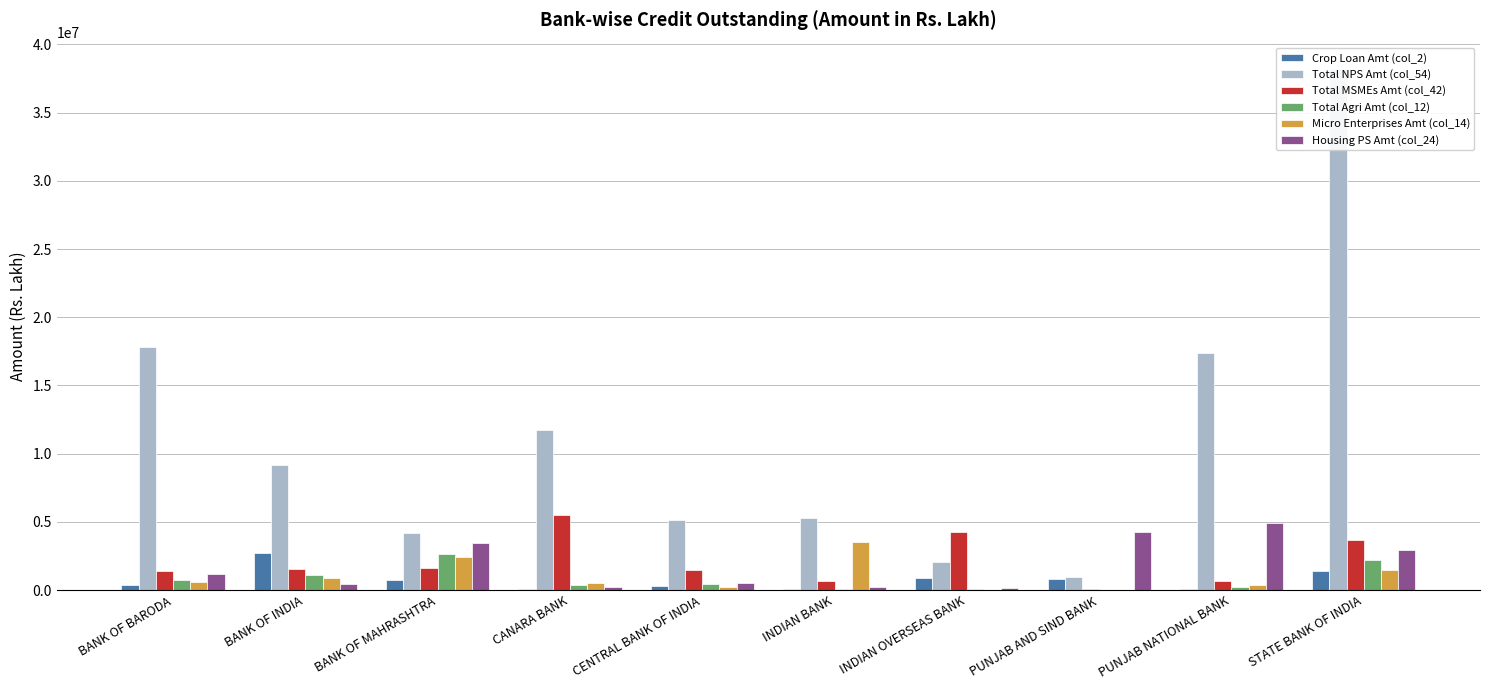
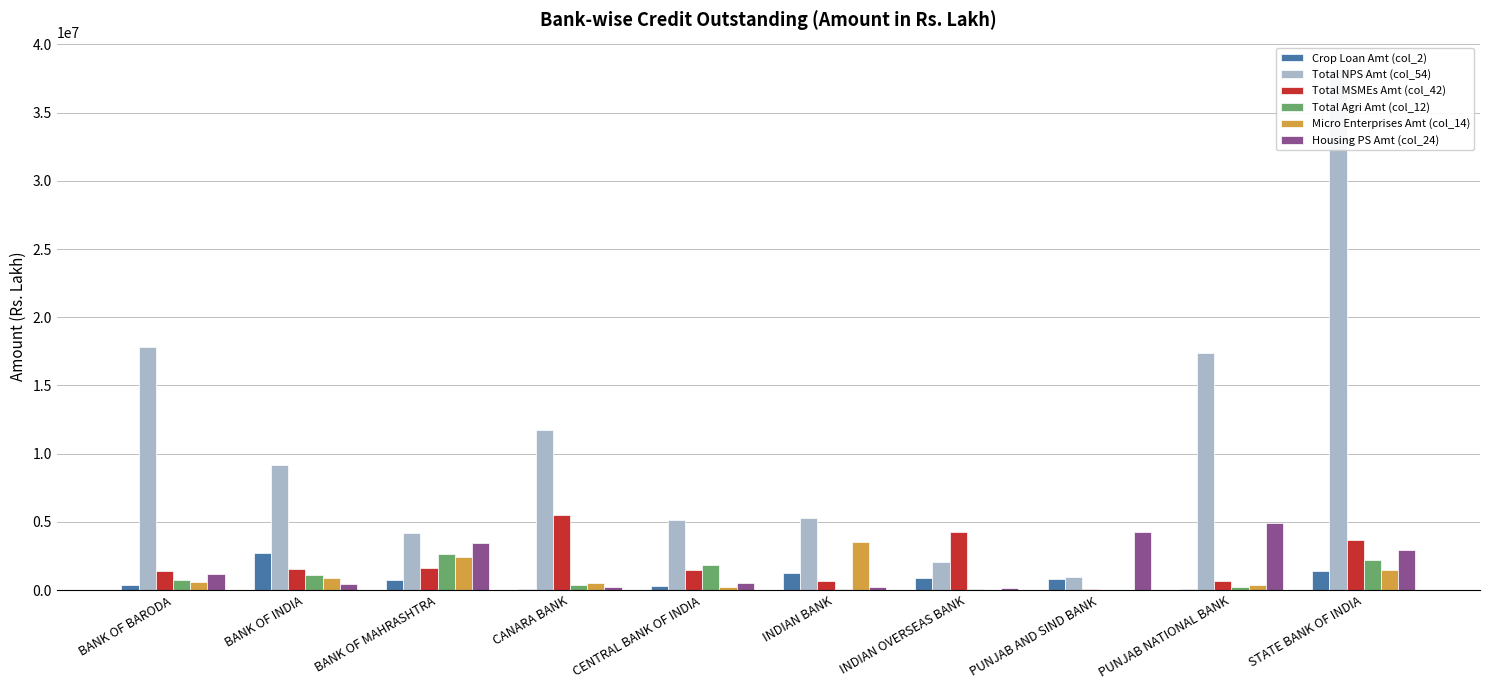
Total Agri Amt (col_12), CENTRAL BANK OF INDIA: 400000 -> 1800000
Crop Loan Amt (col_2), INDIAN BANK: 100000 -> 1300000
